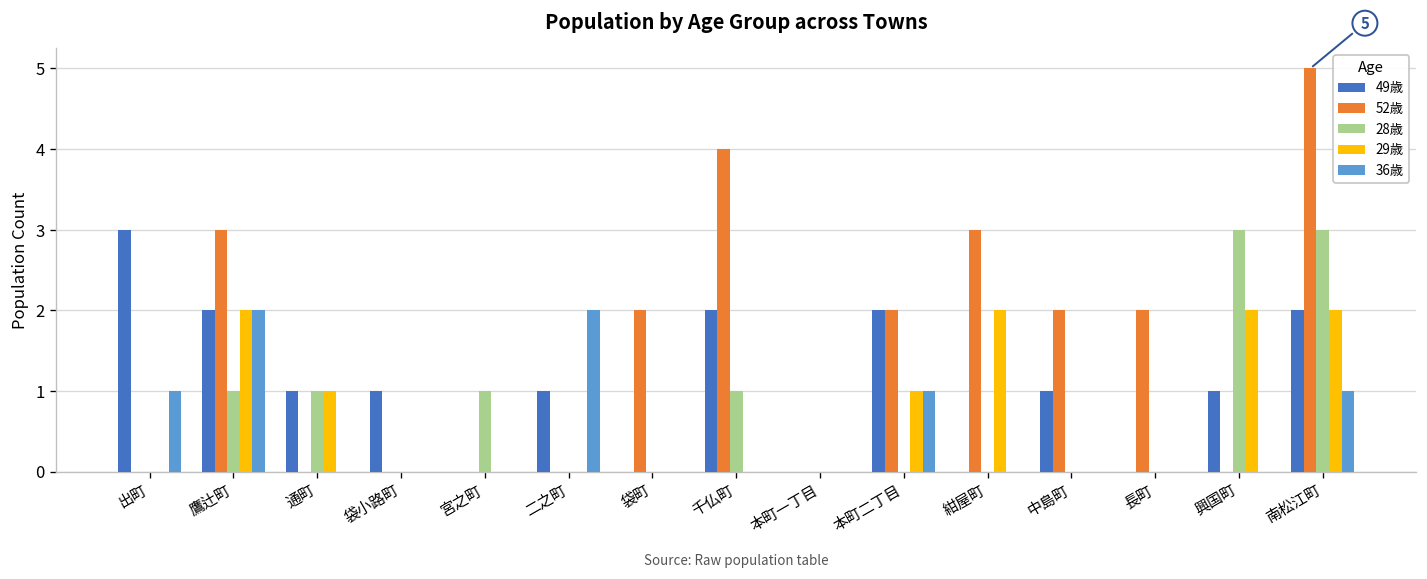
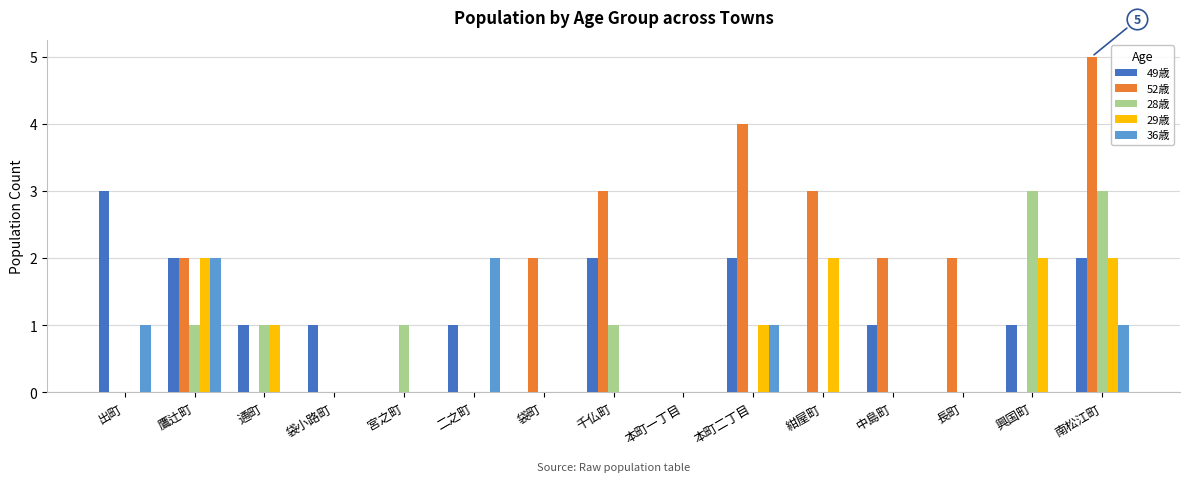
52歳, 鷹辻町: 3 -> 2
52歳, 千仏町: 4 -> 3
52歳, 本町二丁目: 2 -> 4
